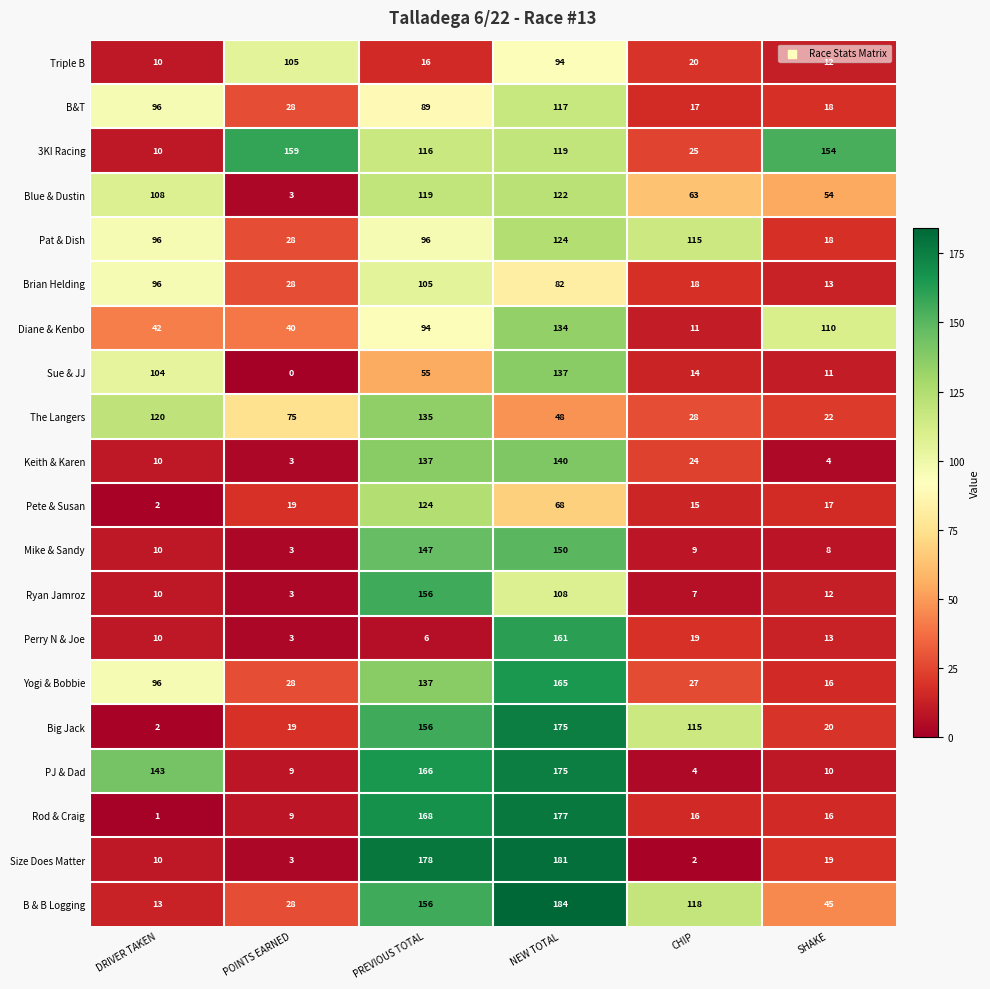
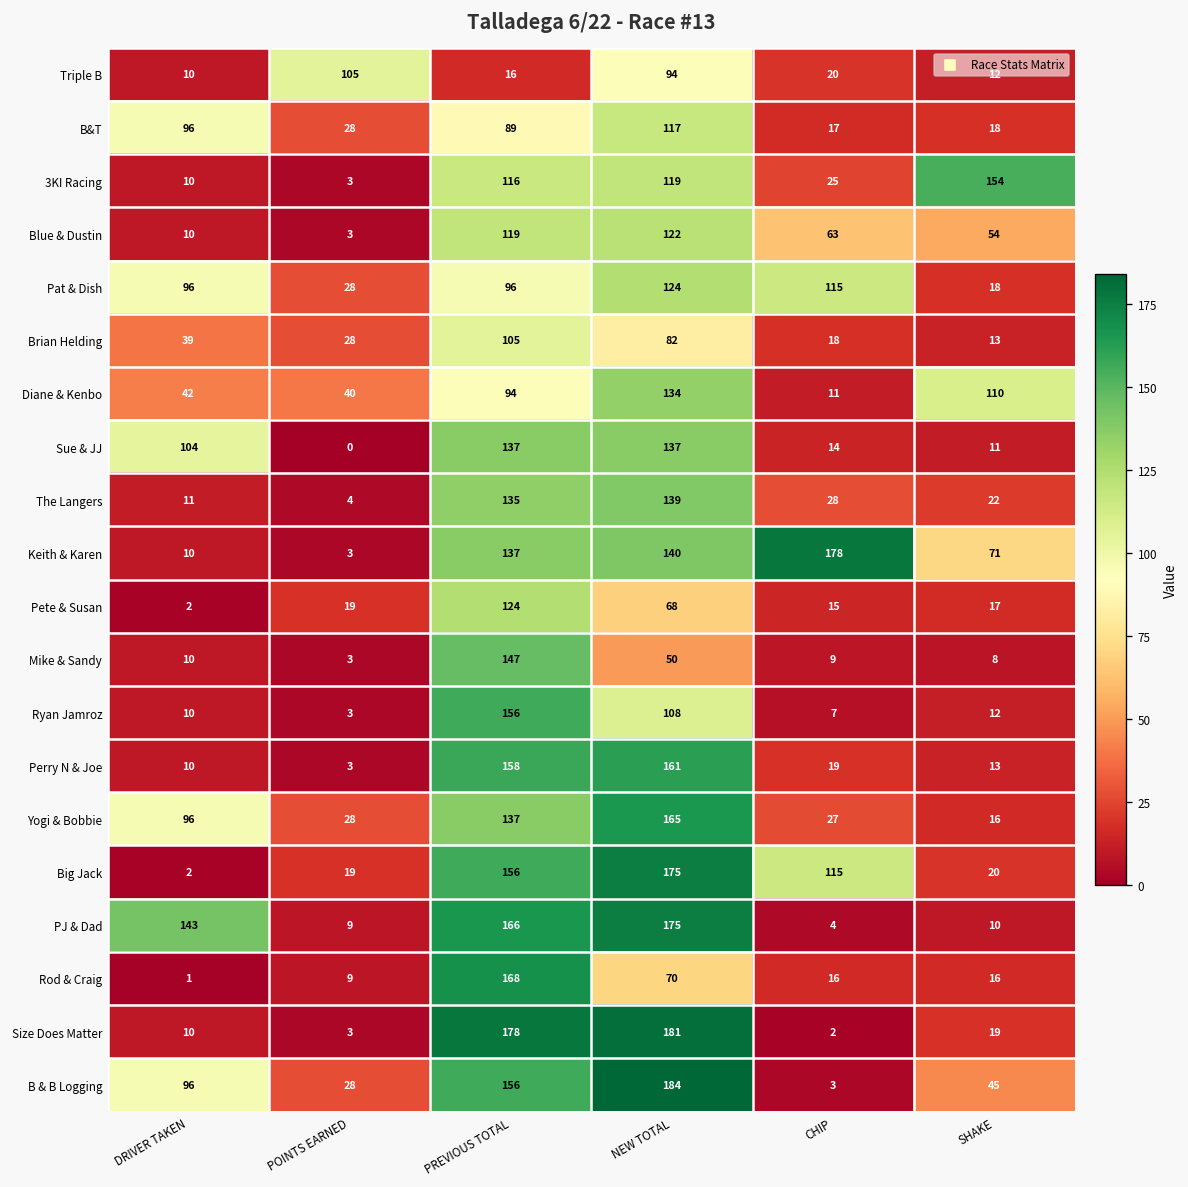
3KI Racing, POINTS EARNED: 159 -> 3
Blue & Dustin, DRIVER TAKEN: 108 -> 10
Brian Helding, DRIVER TAKEN: 96 -> 39
Sue & JJ, PREVIOUS TOTAL: 55 -> 137
The Langers, DRIVER TAKEN: 120 -> 11
The Langers, POINTS EARNED: 75 -> 4
The Langers, NEW TOTAL: 48 -> 139
Keith & Karen, CHIP: 24 -> 178
Keith & Karen, SHAKE: 4 -> 71
Mike & Sandy, NEW TOTAL: 150 -> 50
Perry N & Joe, PREVIOUS TOTAL: 6 -> 158
Rod & Craig, NEW TOTAL: 177 -> 70
B & B Logging, DRIVER TAKEN: 13 -> 96
B & B Logging, CHIP: 118 -> 3
